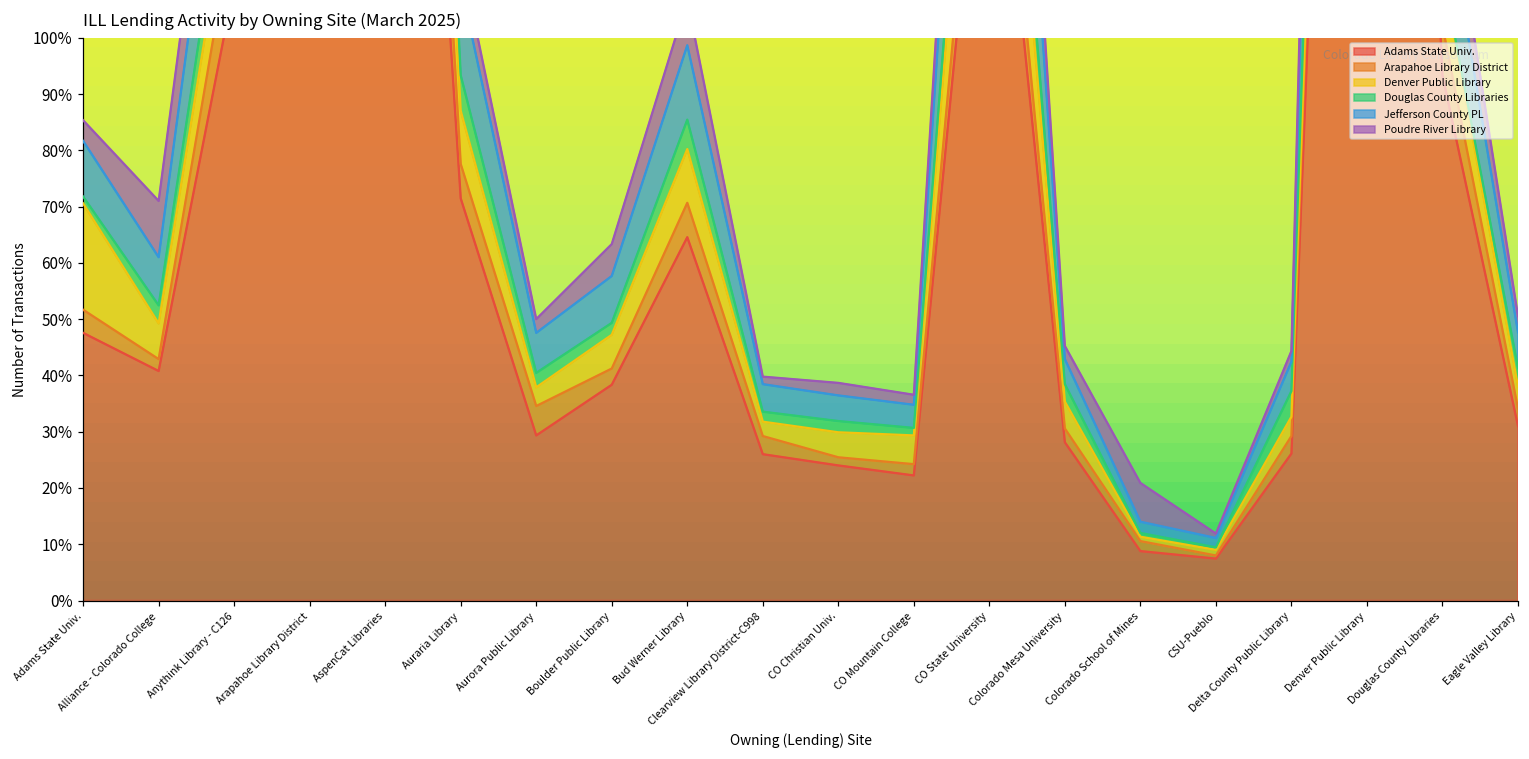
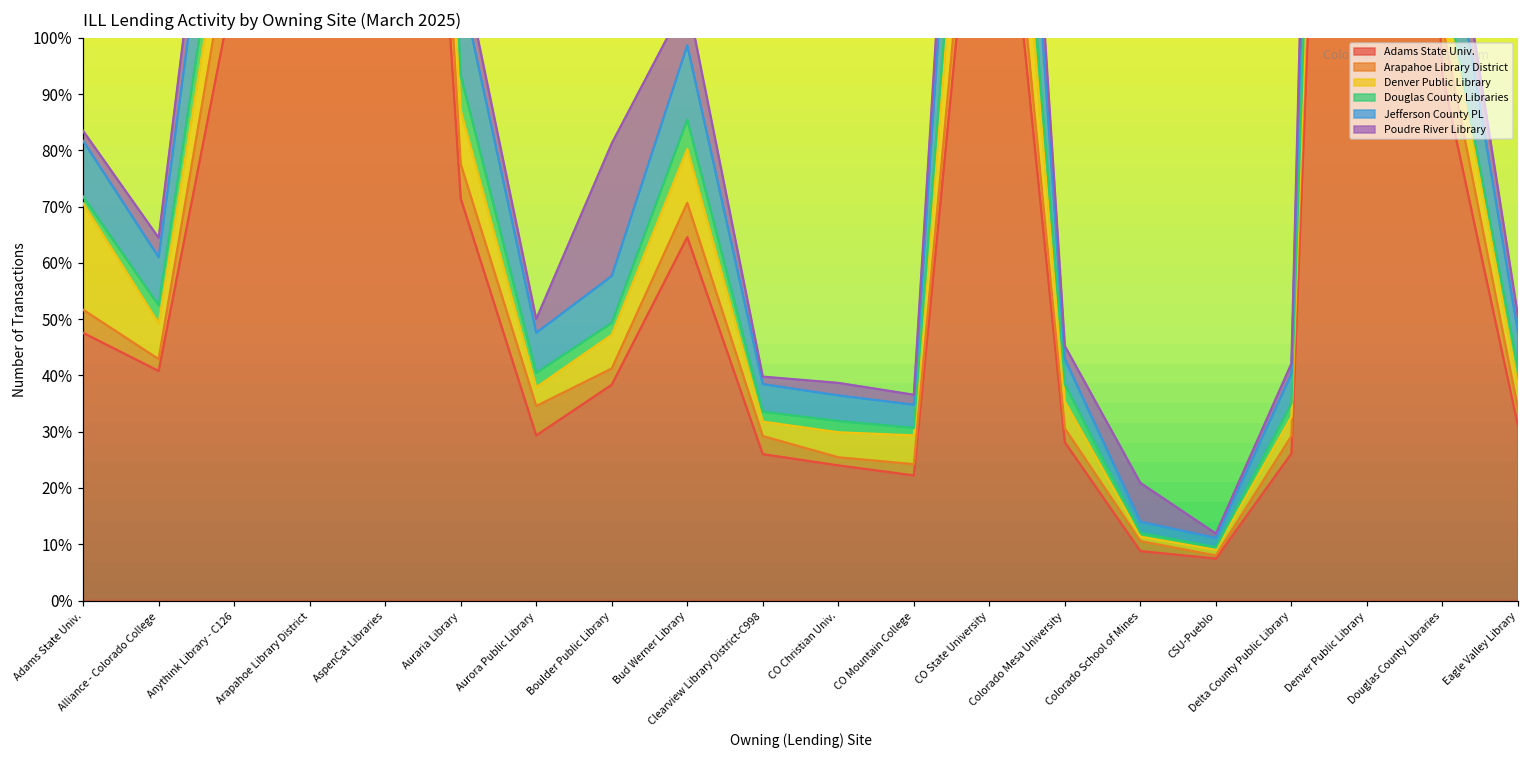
Poudre River Library, Adams State Univ.: 4% -> 2%
Poudre River Library, Alliance - Colorado College: 10% -> 3%
Poudre River Library, Boulder Public Library: 6% -> 24%
Douglas County Libraries, Delta County Public Library: 5% -> 2%
